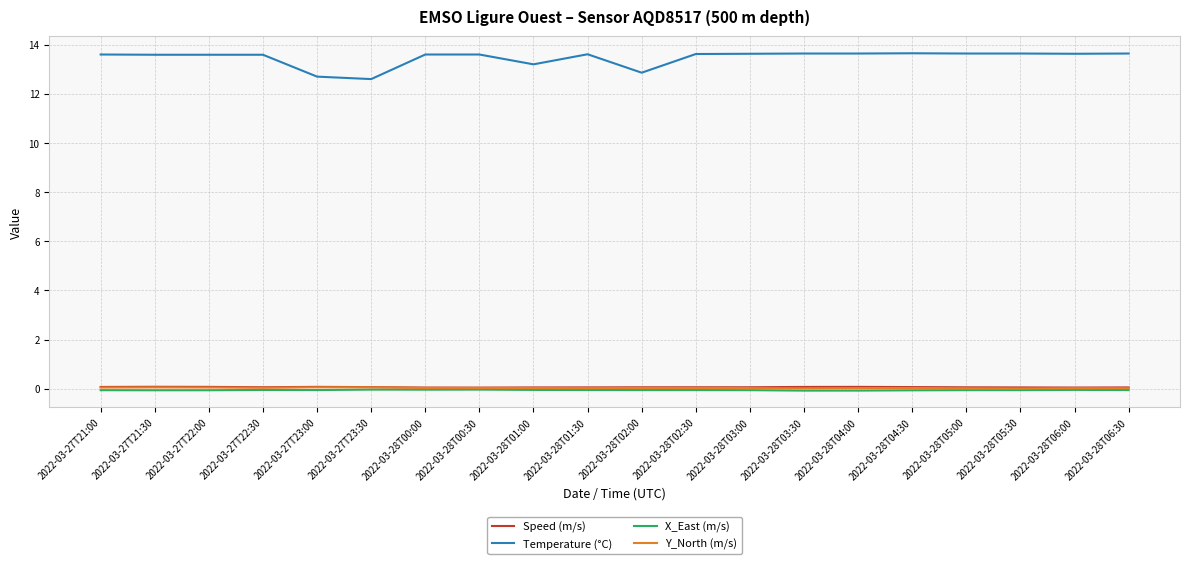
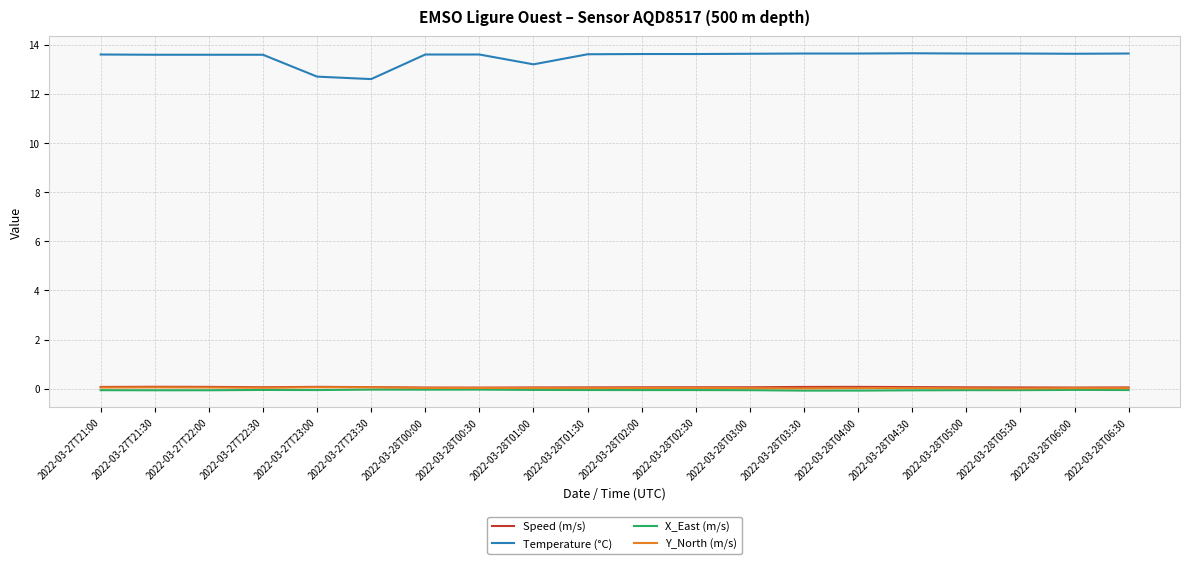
Temperature (°C), 2022-03-28T02:00: 12.9 -> 13.6
